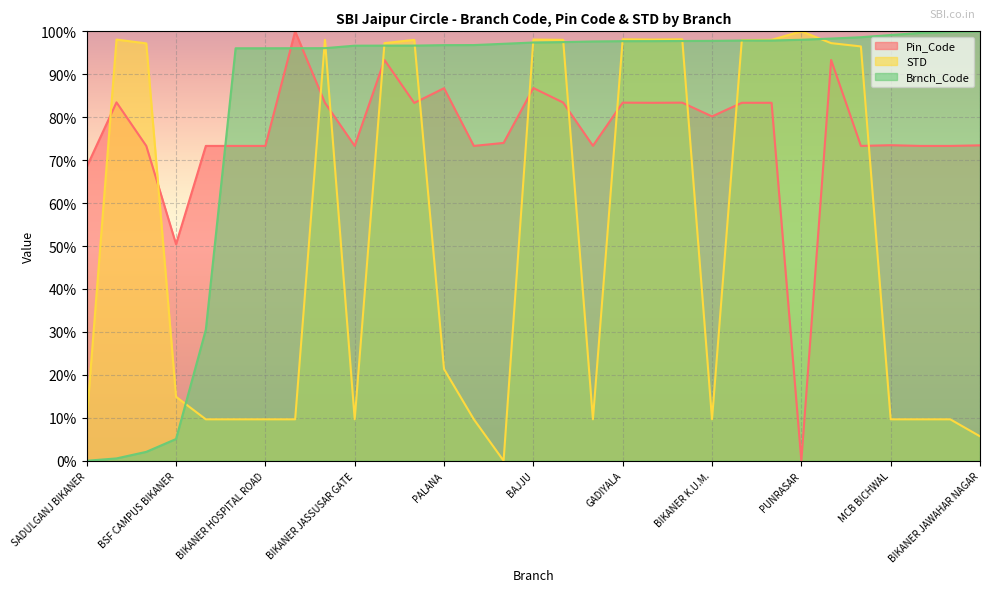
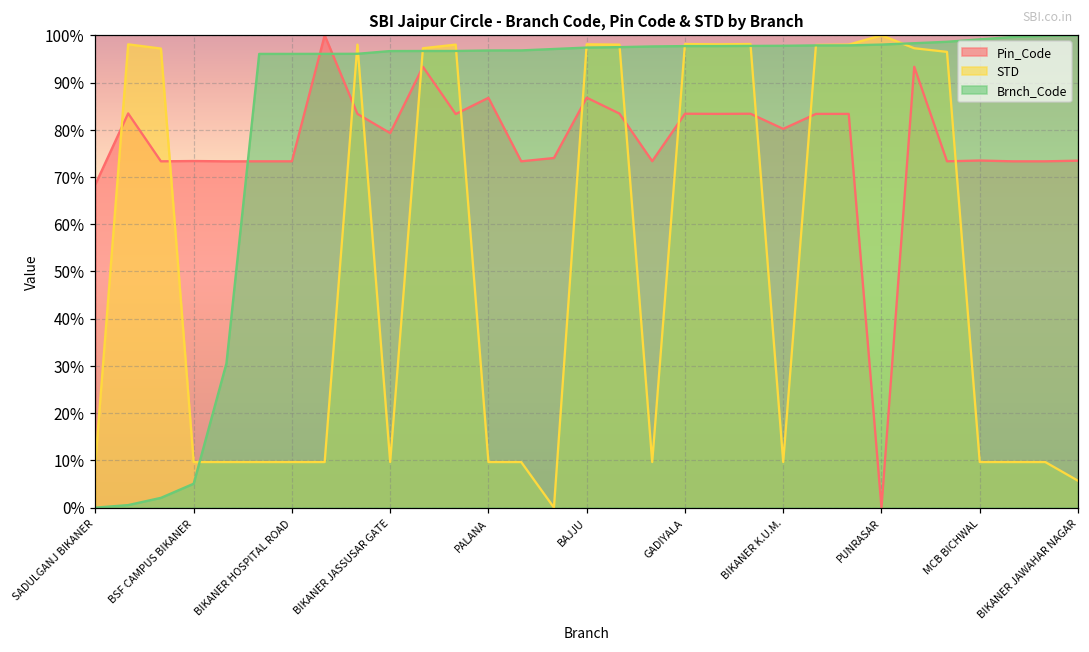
Pin_Code, BSF CAMPUS BIKANER: 50% -> 73%
STD, BSF CAMPUS BIKANER: 15% -> 10%
Pin_Code, BIKANER JASSUSAR GATE: 73% -> 79%
STD, PALANA: 21% -> 10%
